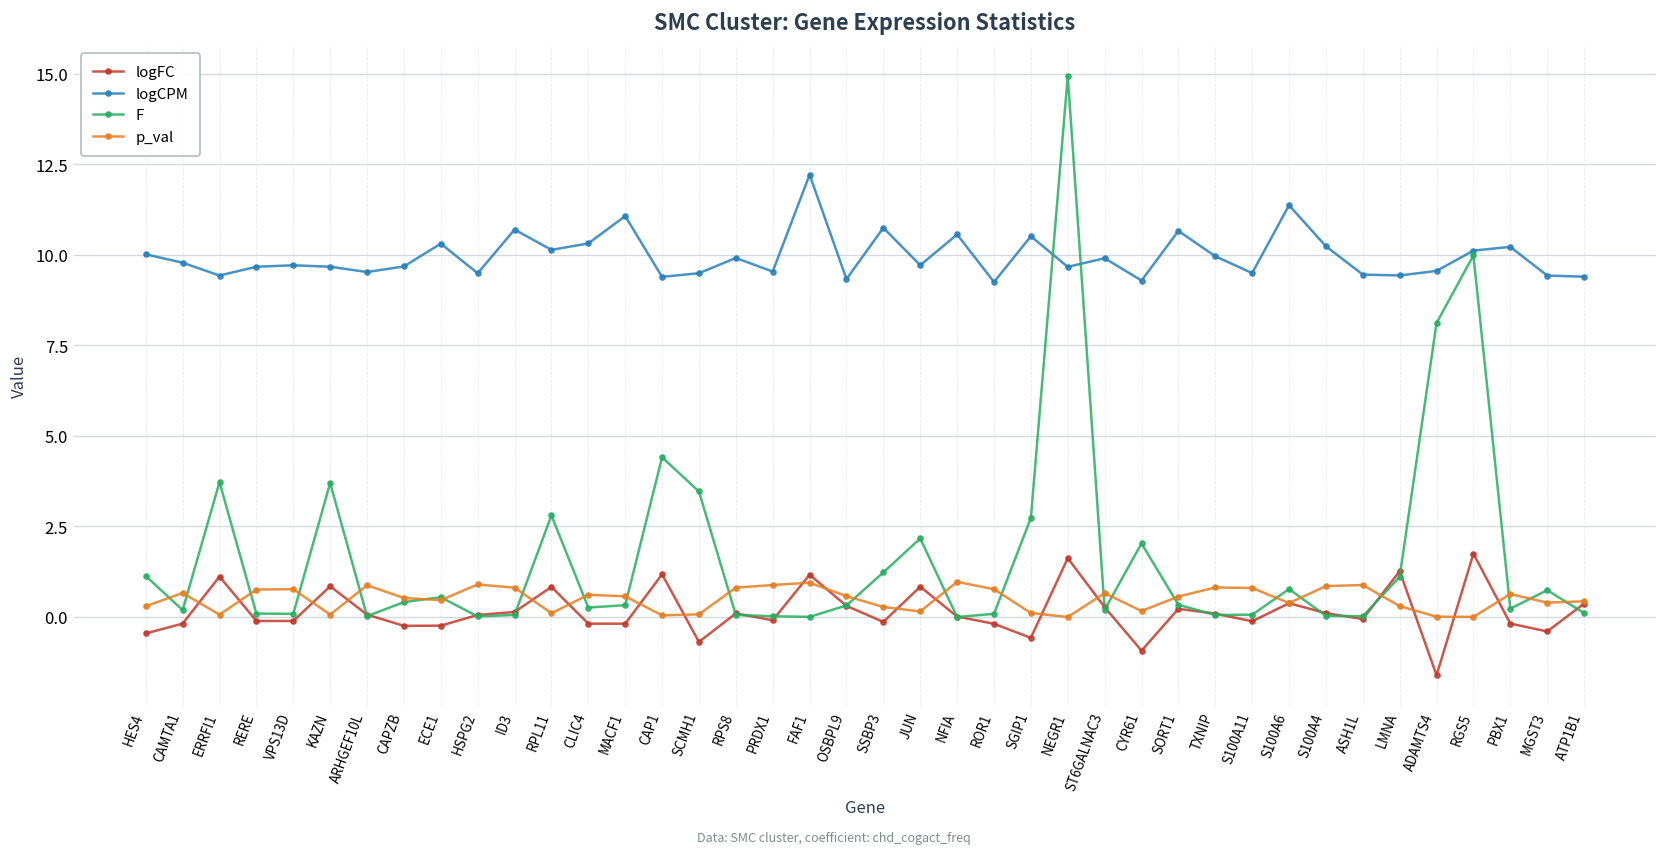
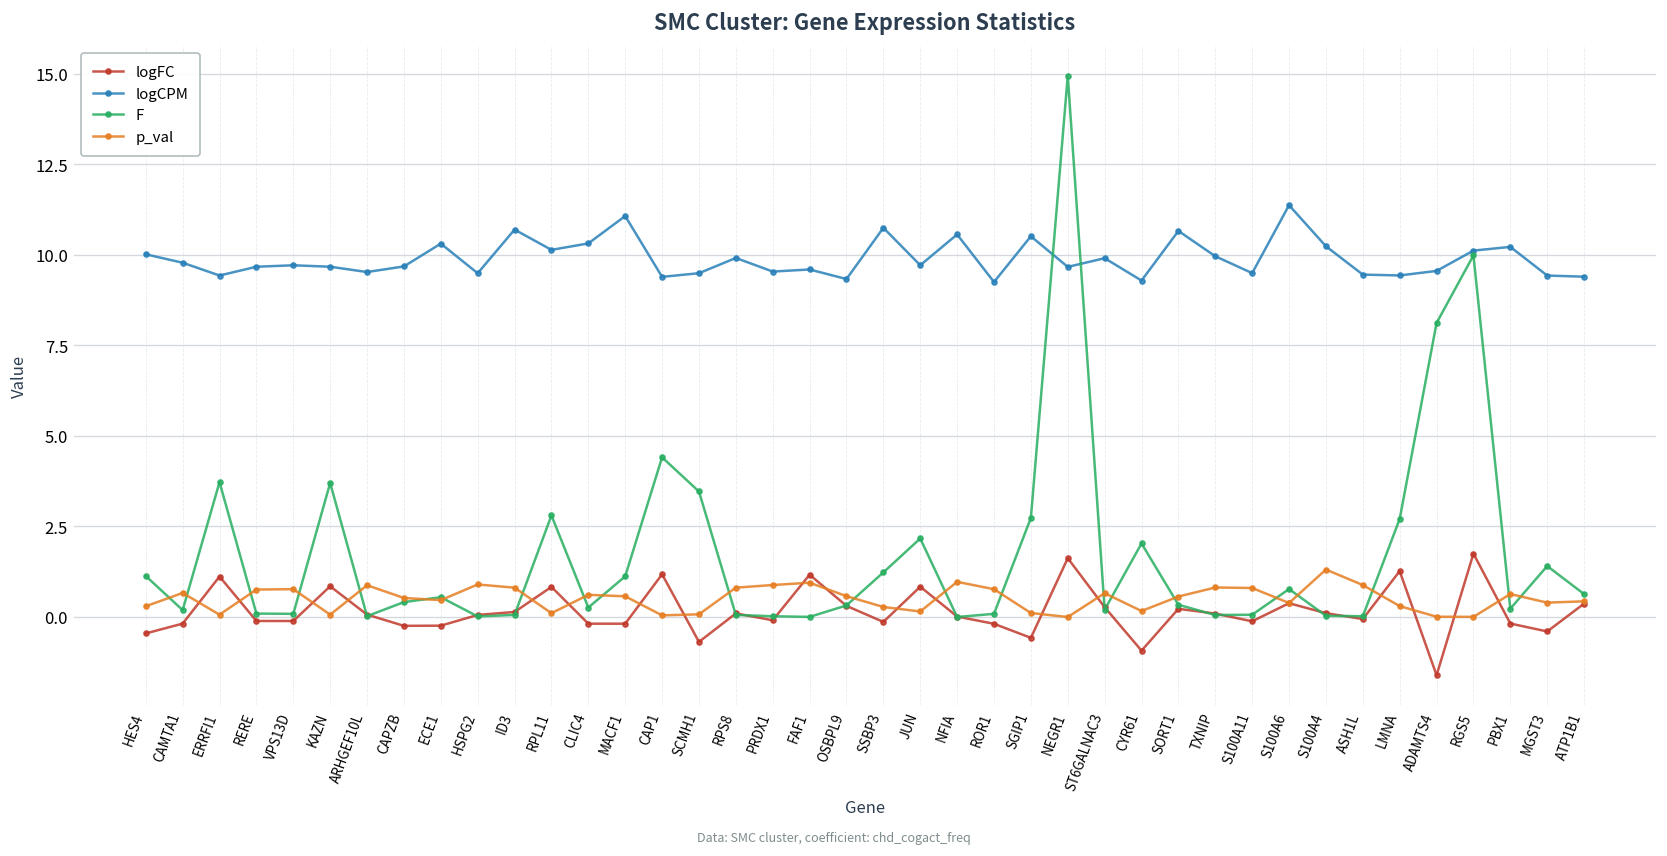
F, MACF1: 0.3 -> 1.1
logCPM, FAF1: 12.2 -> 9.6
p_val, S100A4: 0.9 -> 1.3
F, LMNA: 1.1 -> 2.7
F, MGST3: 0.7 -> 1.4
F, ATP1B1: 0.1 -> 0.6
